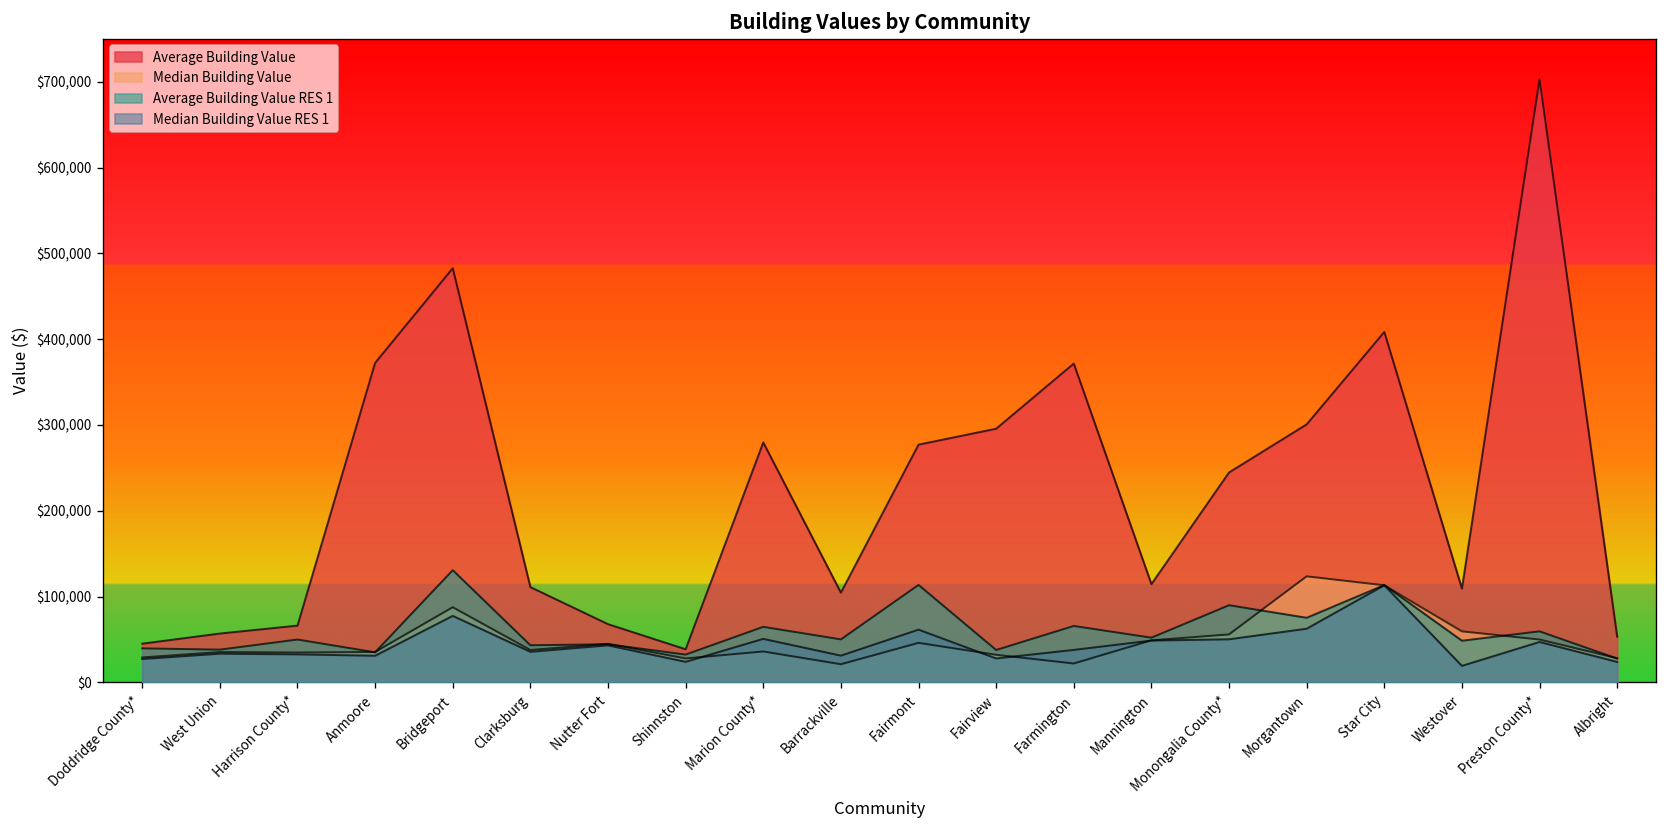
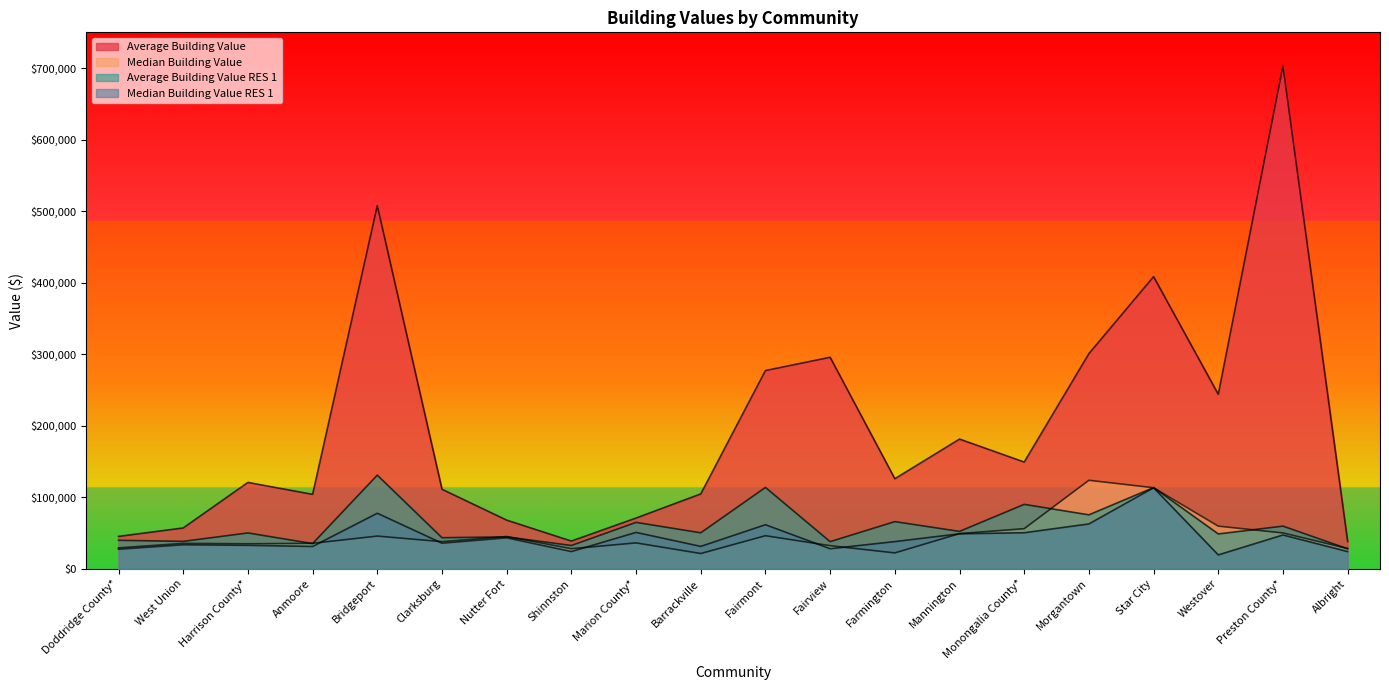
Average Building Value, Harrison County*: $70,000 -> $120,000
Average Building Value, Anmoore: $370,000 -> $100,000
Average Building Value, Bridgeport: $480,000 -> $510,000
Median Building Value, Bridgeport: $90,000 -> $50,000
Average Building Value, Marion County*: $280,000 -> $70,000
Average Building Value, Farmington: $370,000 -> $130,000
Average Building Value, Mannington: $110,000 -> $180,000
Average Building Value, Monongalia County*: $240,000 -> $150,000
Average Building Value, Westover: $110,000 -> $240,000
Average Building Value, Albright: $50,000 -> $40,000
